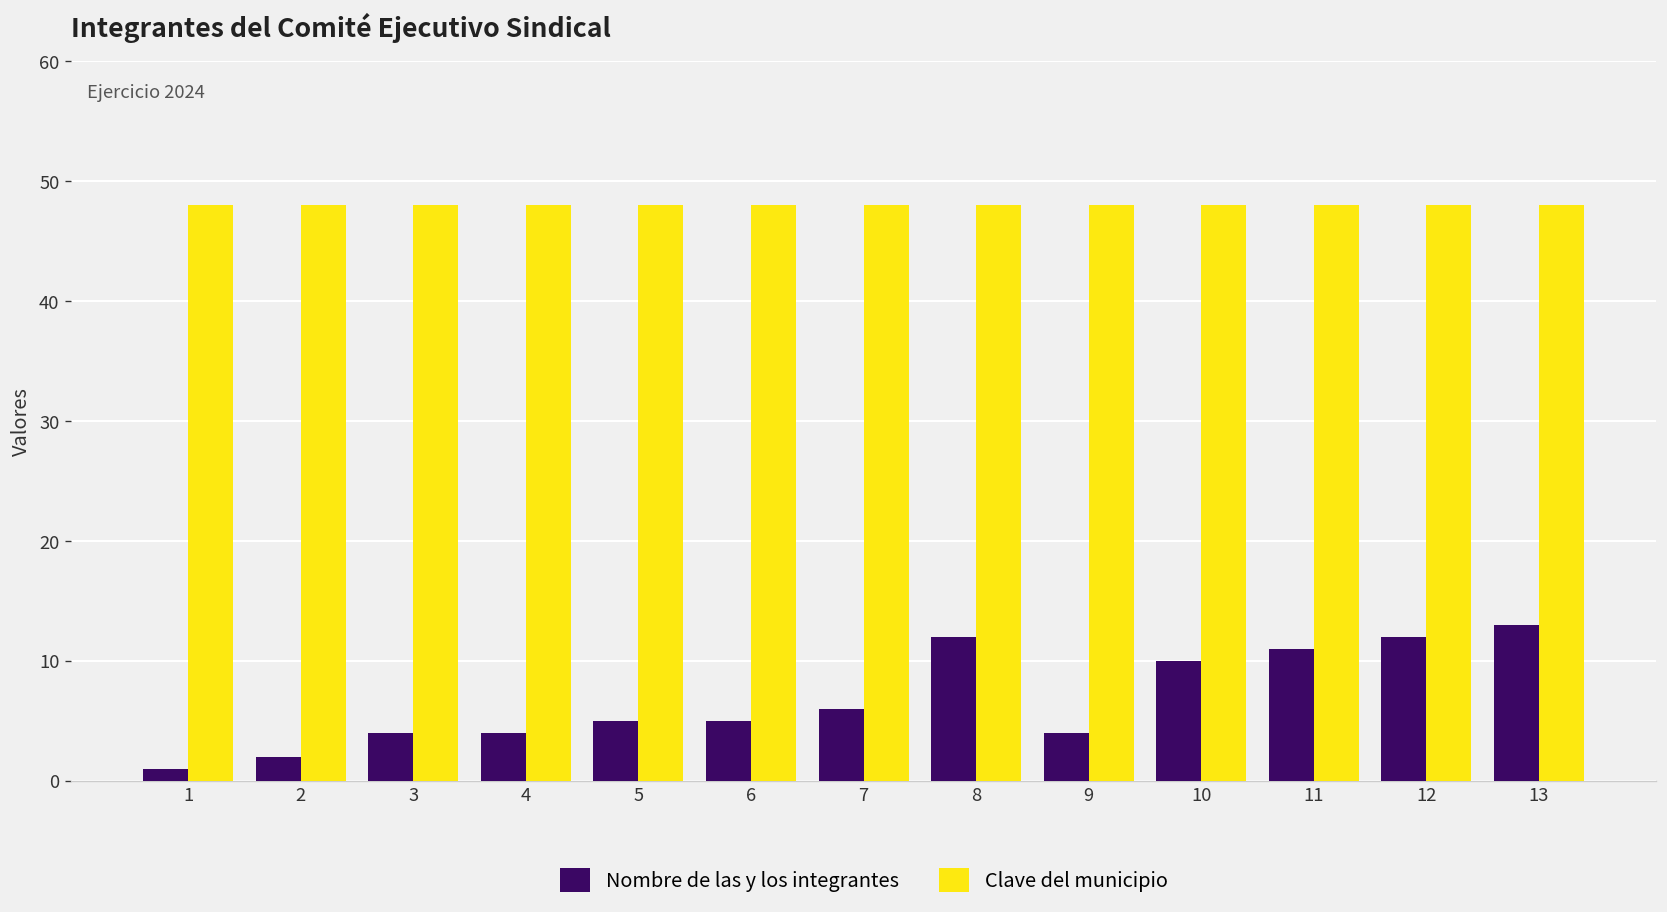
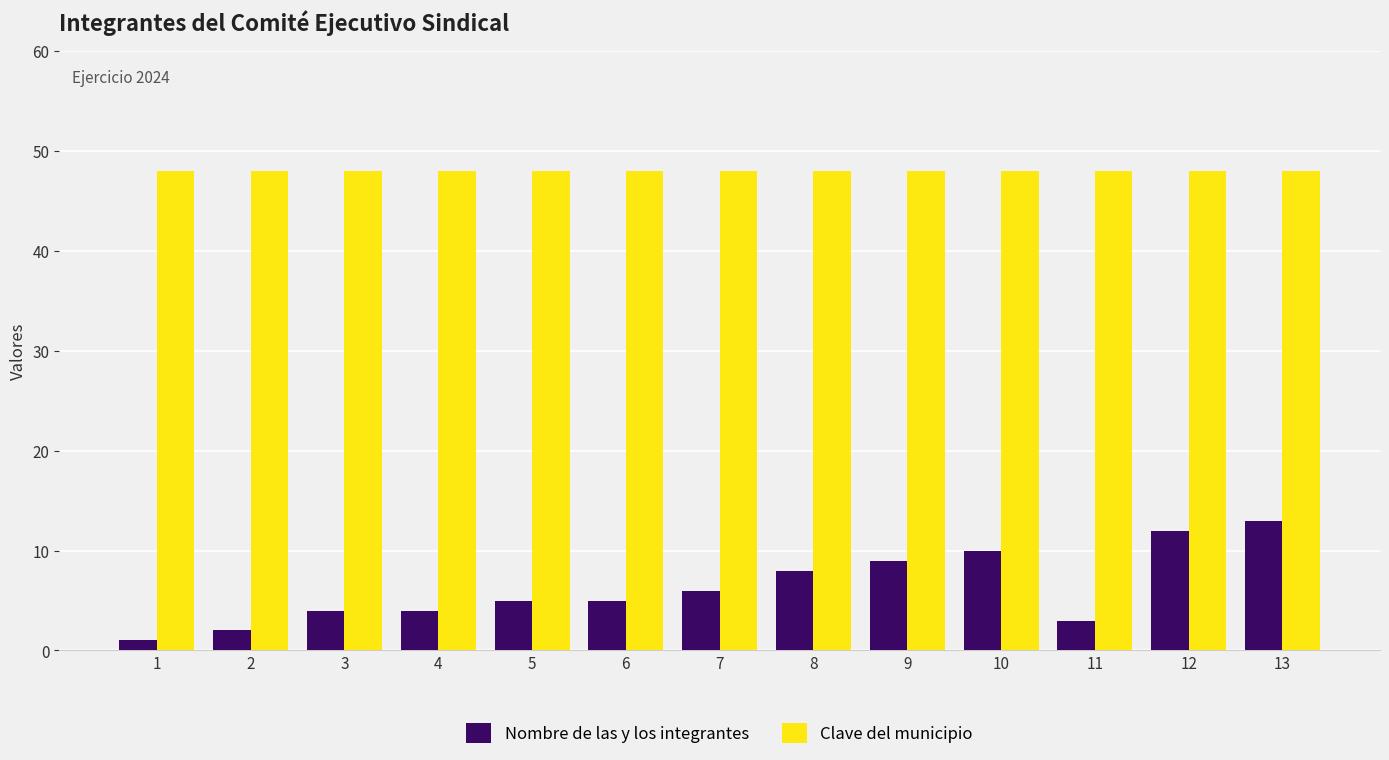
Nombre de las y los integrantes, 8: 12 -> 8
Nombre de las y los integrantes, 9: 4 -> 9
Nombre de las y los integrantes, 11: 11 -> 3
